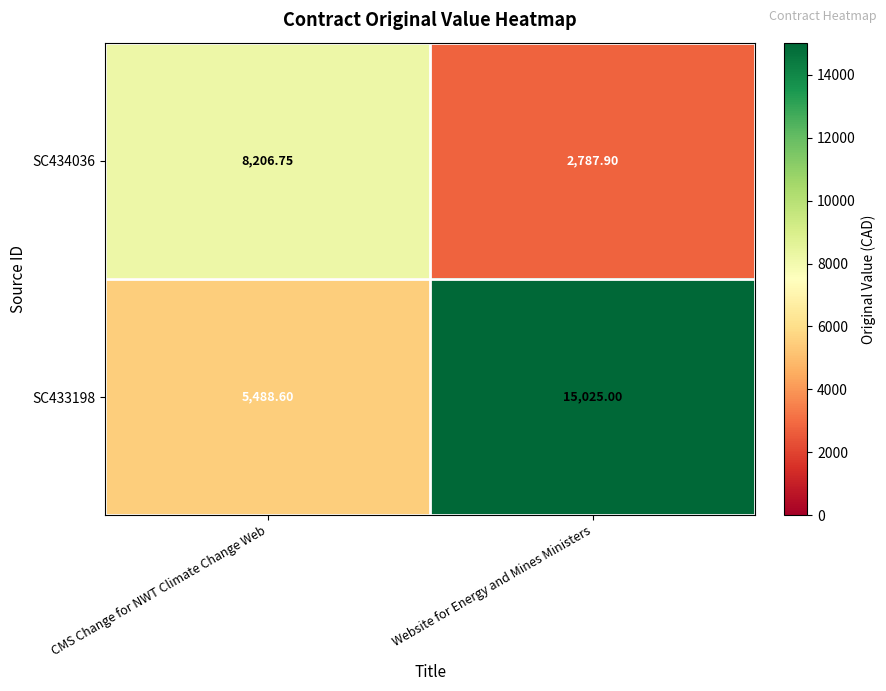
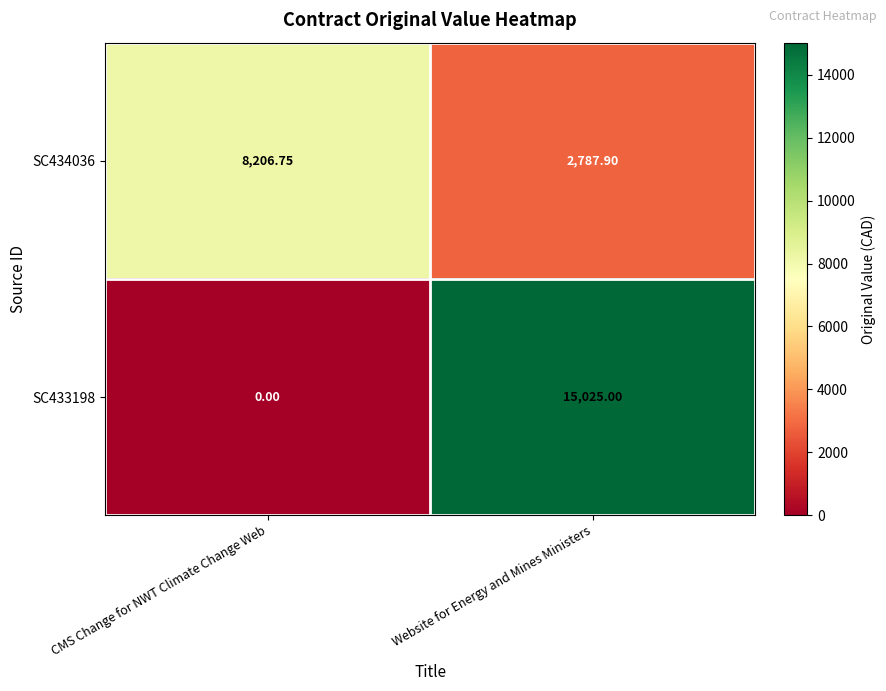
SC433198, CMS Change for NWT Climate Change Web: 5,488.60 -> 0.00
